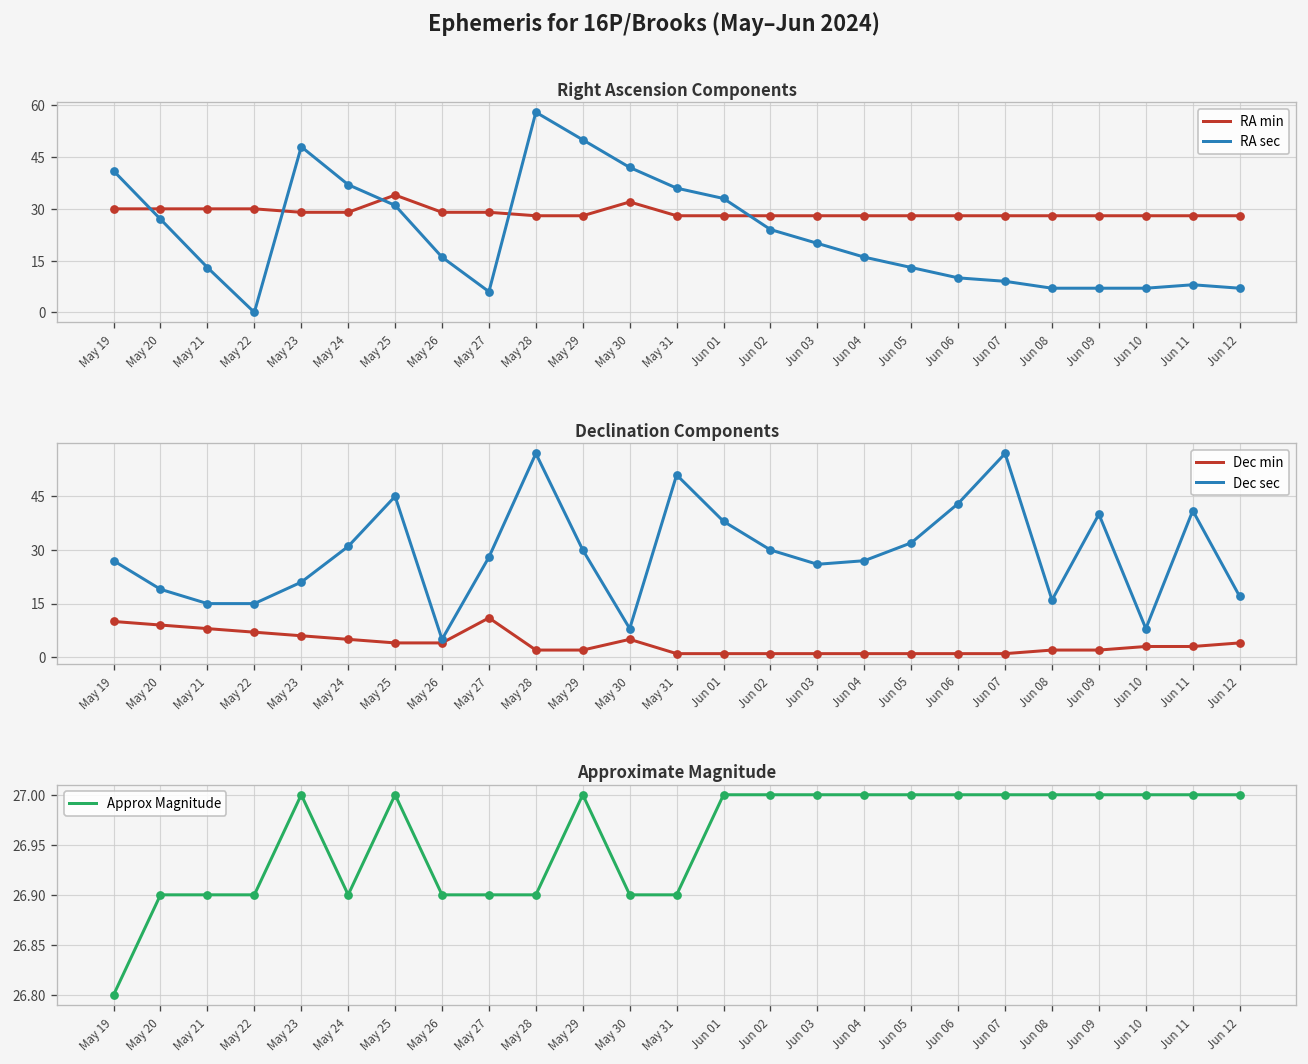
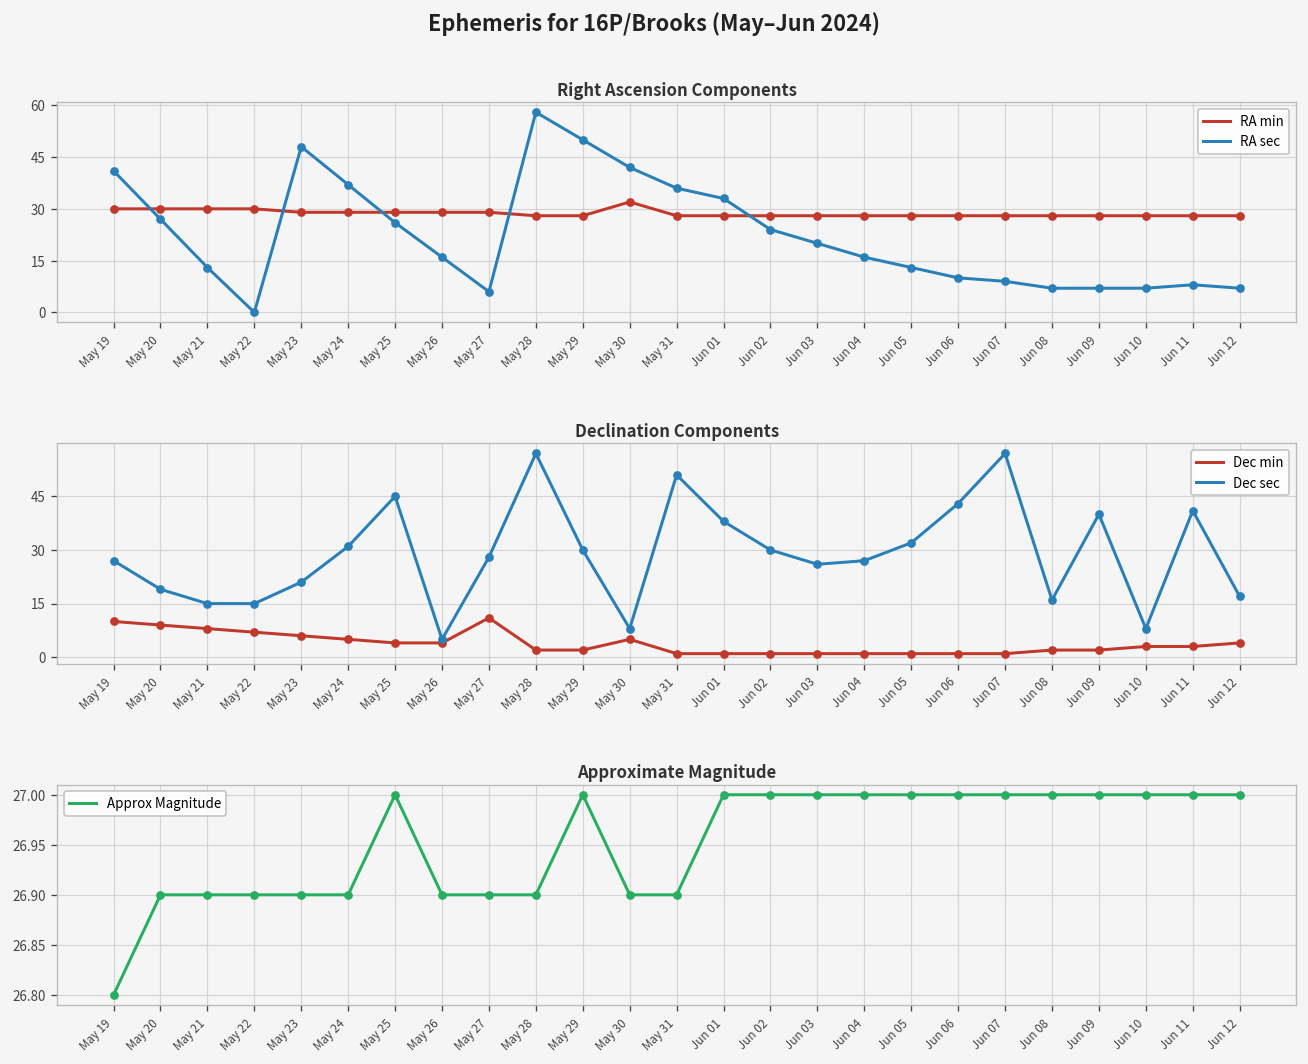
Right Ascension Components, RA min, May 25: 34 -> 29
Right Ascension Components, RA sec, May 25: 31 -> 26
Approximate Magnitude, May 23: 27.0 -> 26.9
